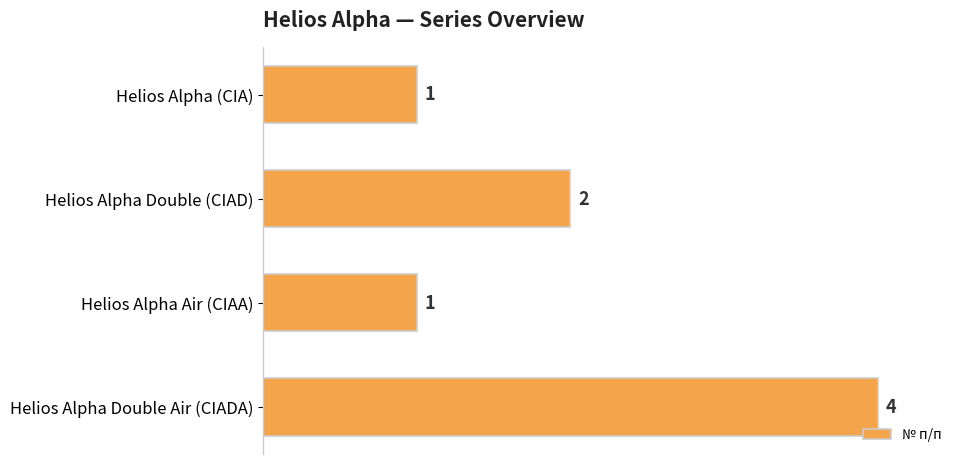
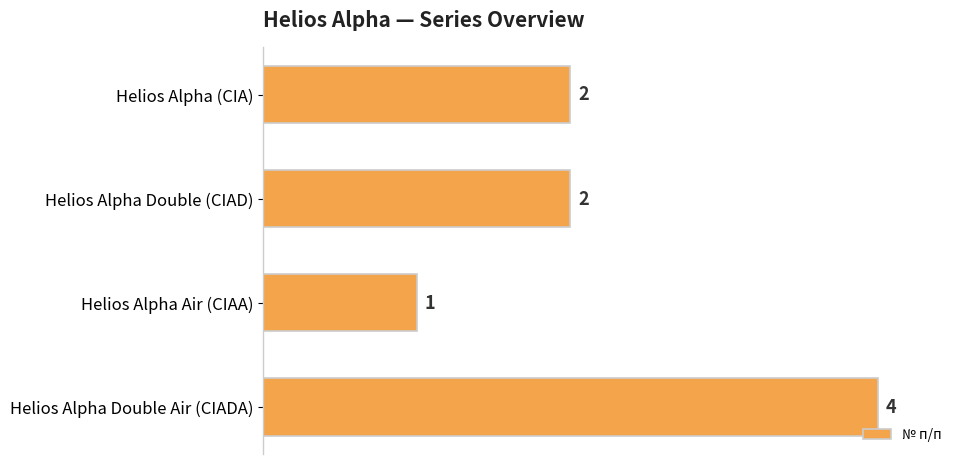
Helios Alpha (CIA): 1 -> 2
